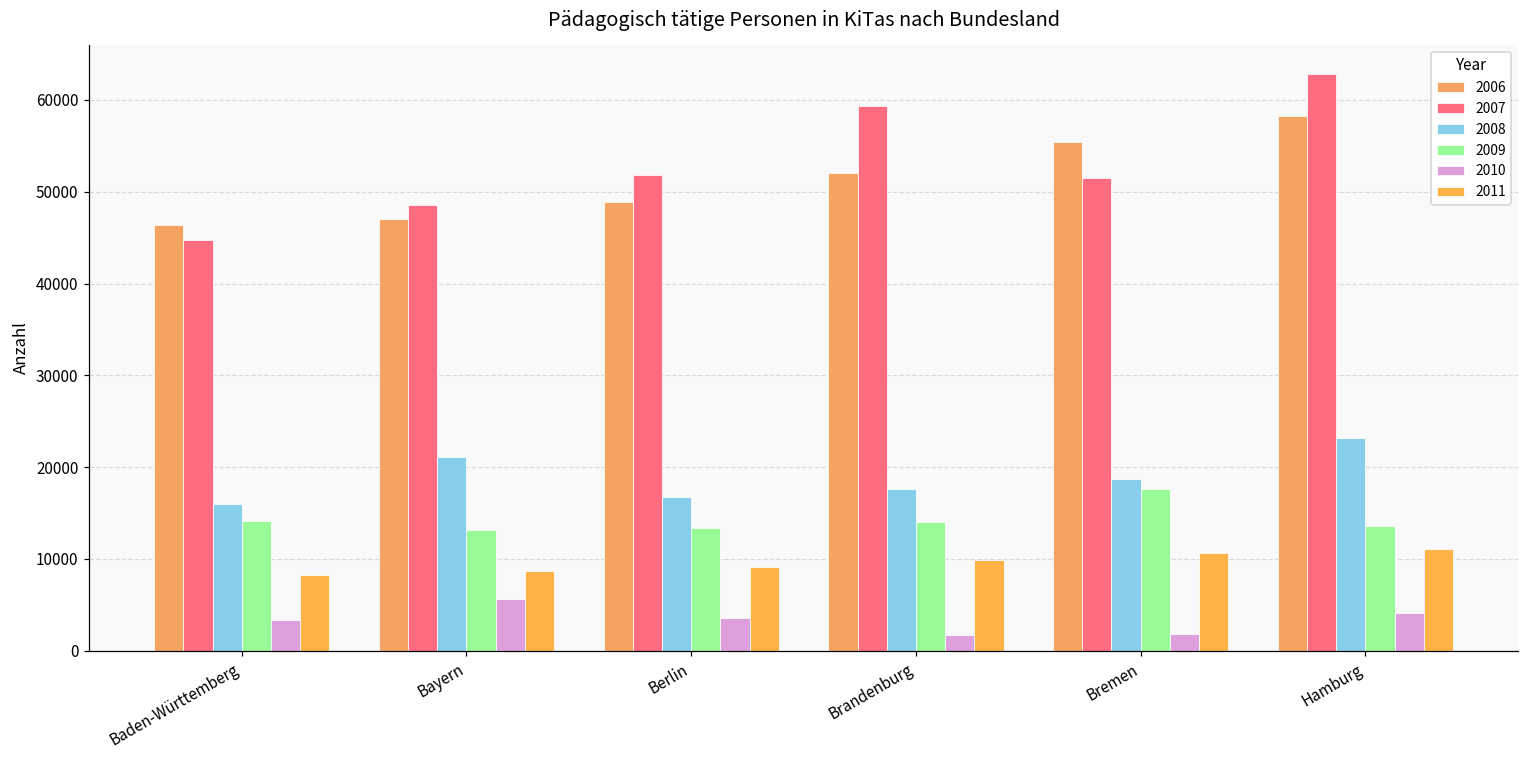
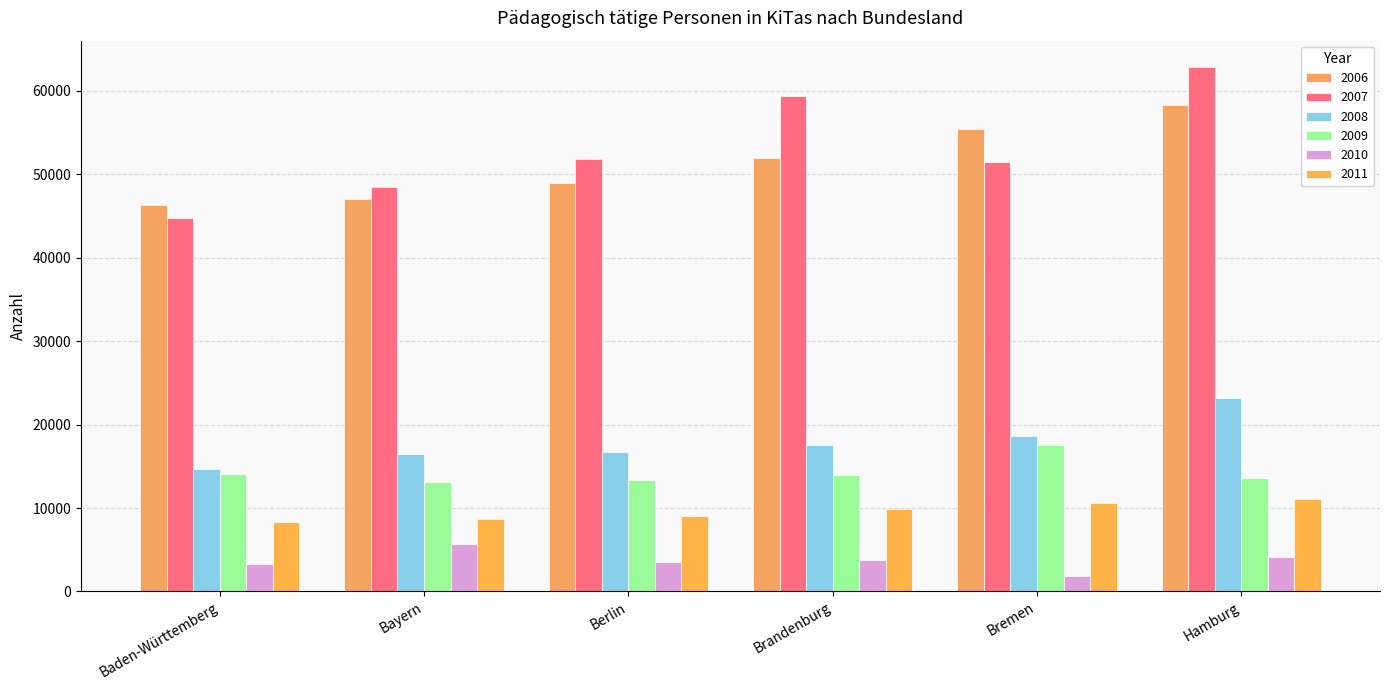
2008, Baden-Württemberg: 16000 -> 15000
2008, Bayern: 21000 -> 16000
2010, Brandenburg: 2000 -> 4000
